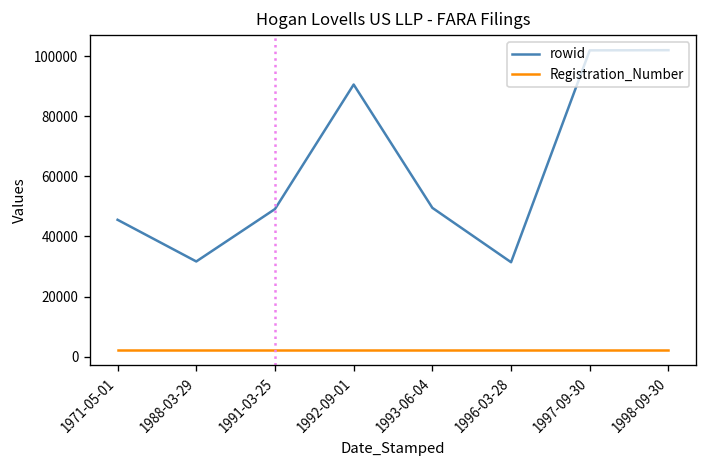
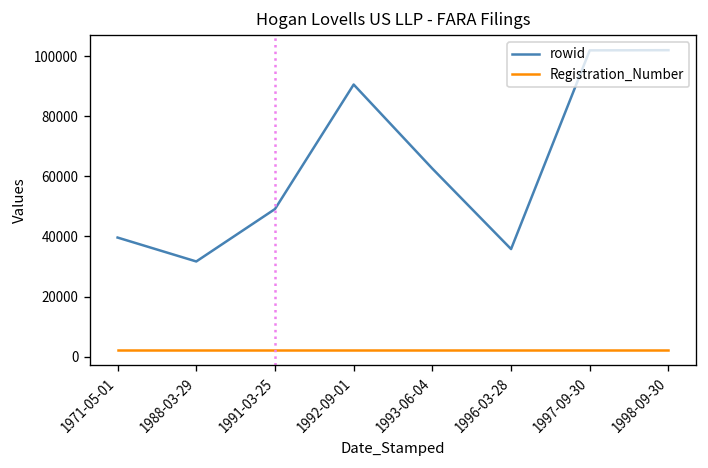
rowid, 1971-05-01: 46000 -> 40000
rowid, 1993-06-04: 50000 -> 63000
rowid, 1996-03-28: 31000 -> 36000
